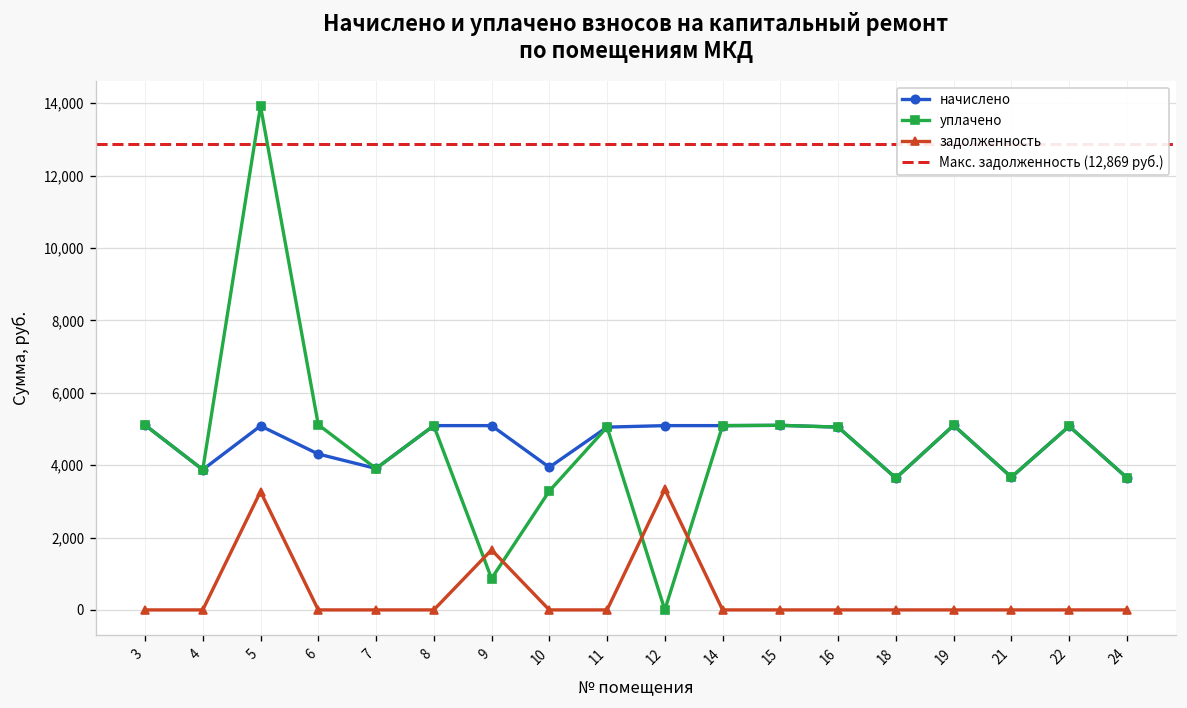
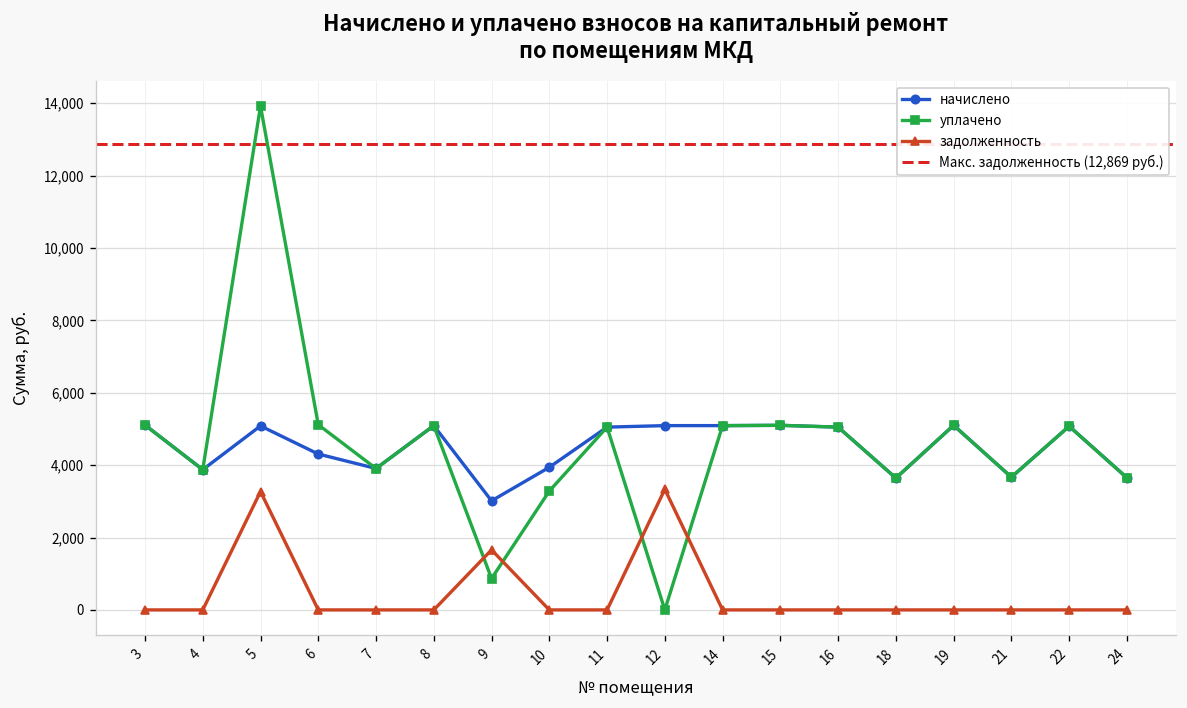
начислено, 9: 5,100 -> 3,000
